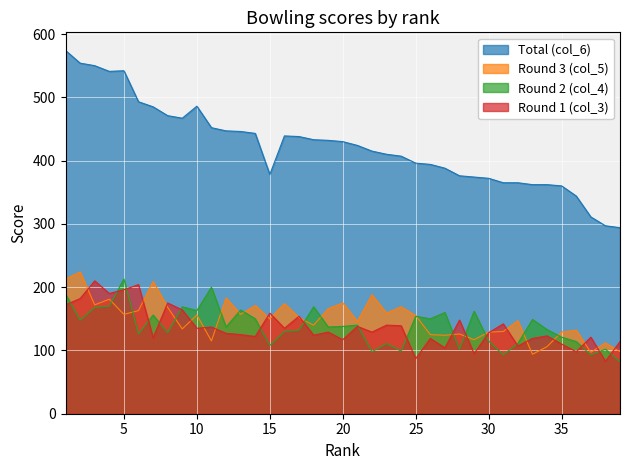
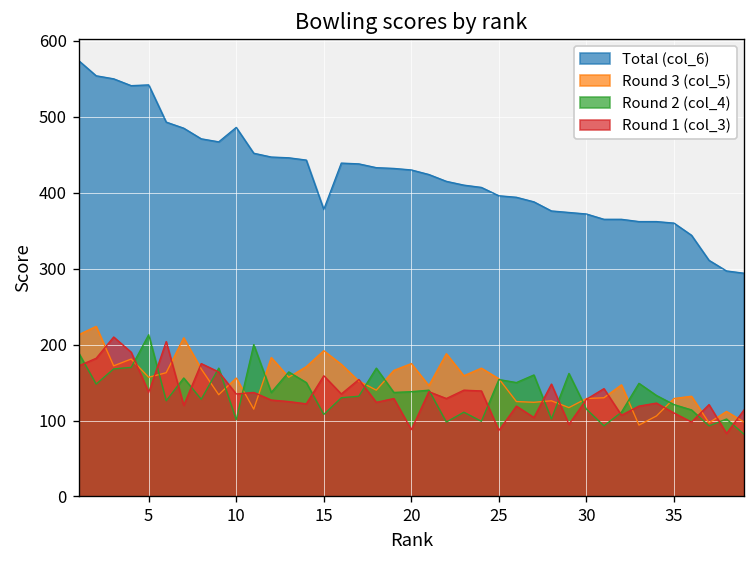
Round 1 (col_3), 5: 200 -> 140
Round 2 (col_4), 10: 160 -> 100
Round 3 (col_5), 15: 150 -> 190
Round 1 (col_3), 20: 120 -> 90
